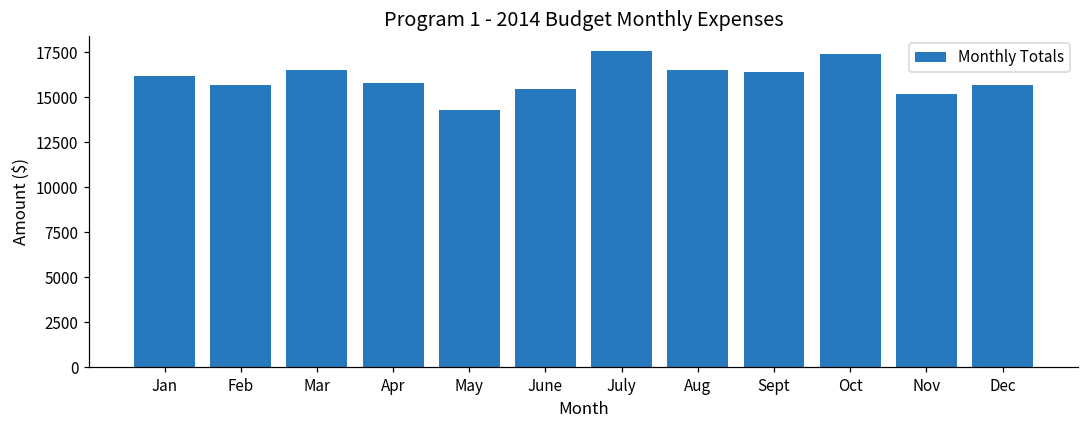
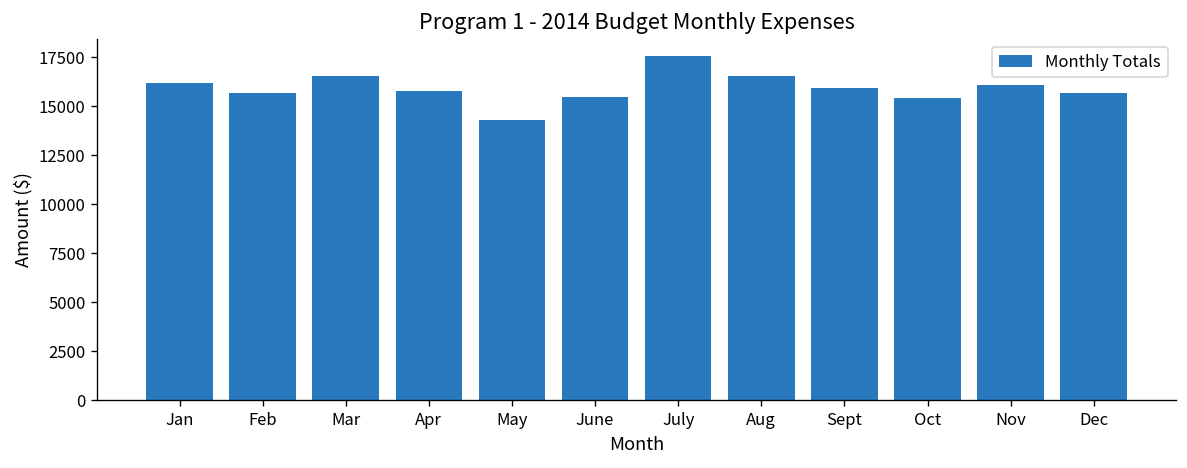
Sept: 16400 -> 15900
Oct: 17400 -> 15400
Nov: 15200 -> 16100
